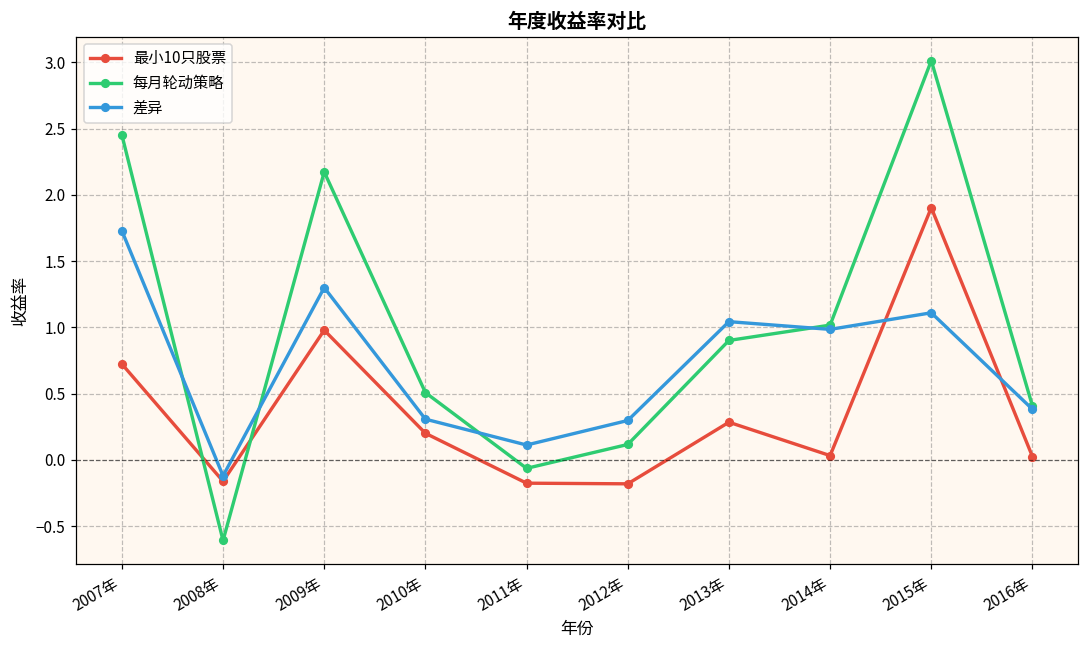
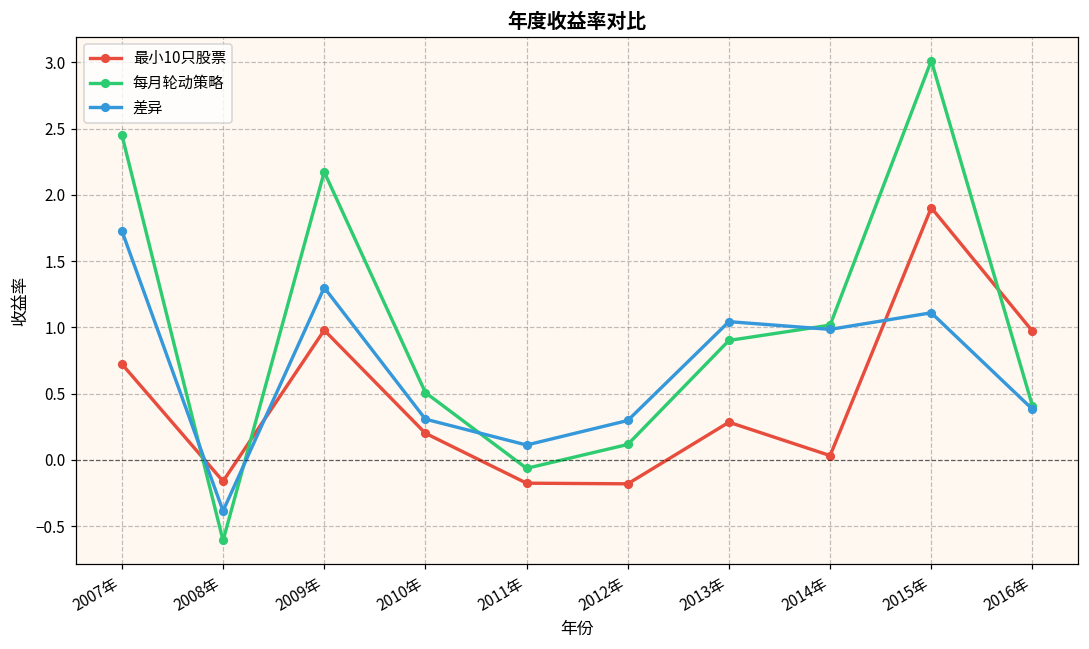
差异, 2008年: -0.12 -> -0.39
最小10只股票, 2016年: 0.02 -> 0.97
